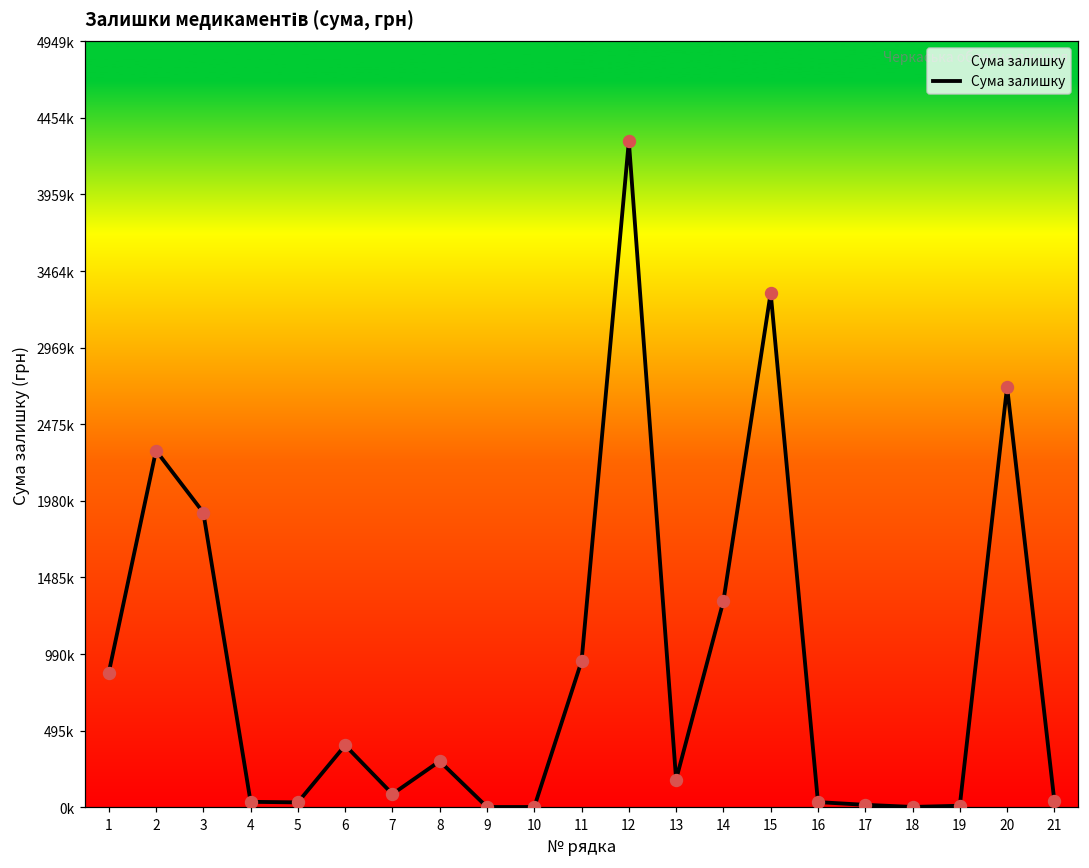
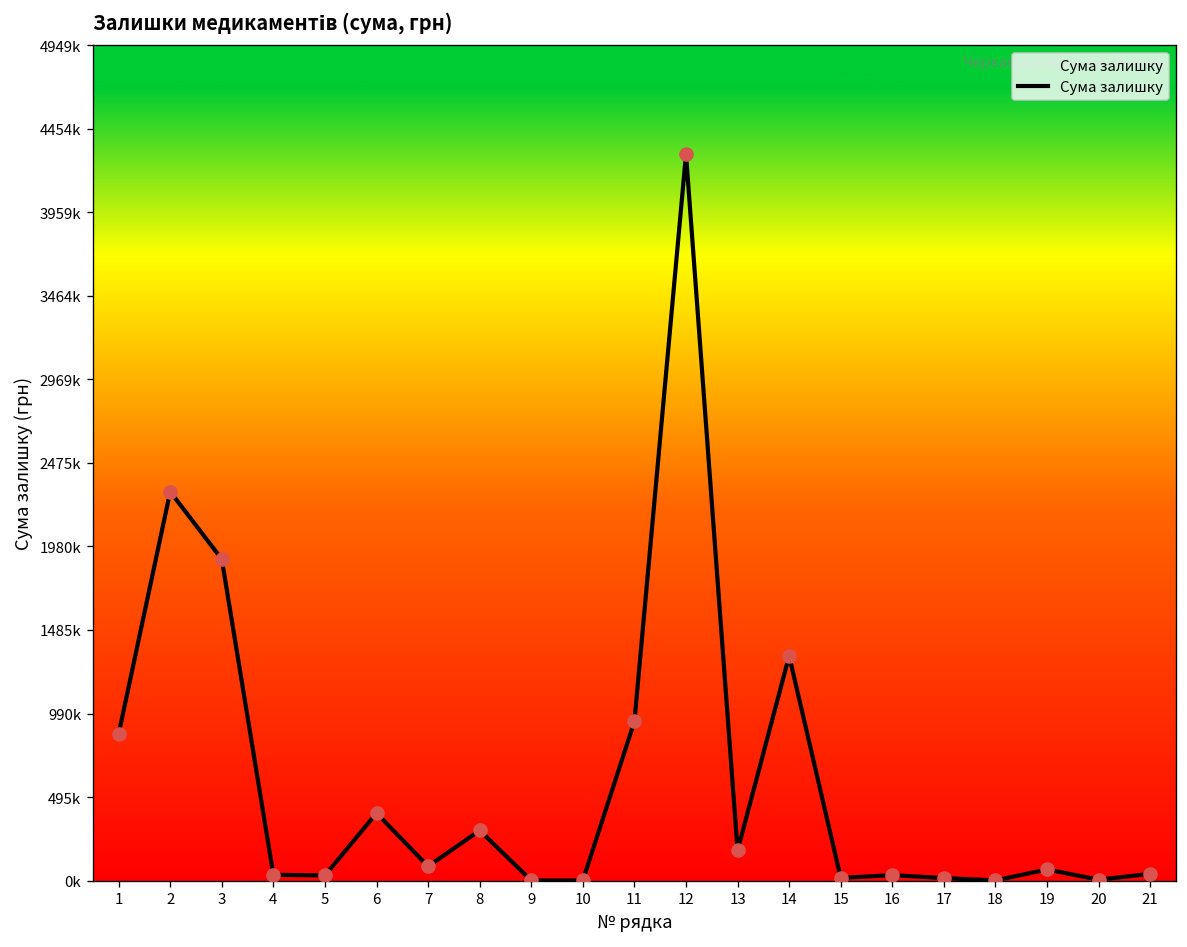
15: 3320000 -> 20000
19: 10000 -> 70000
20: 2720000 -> 10000
